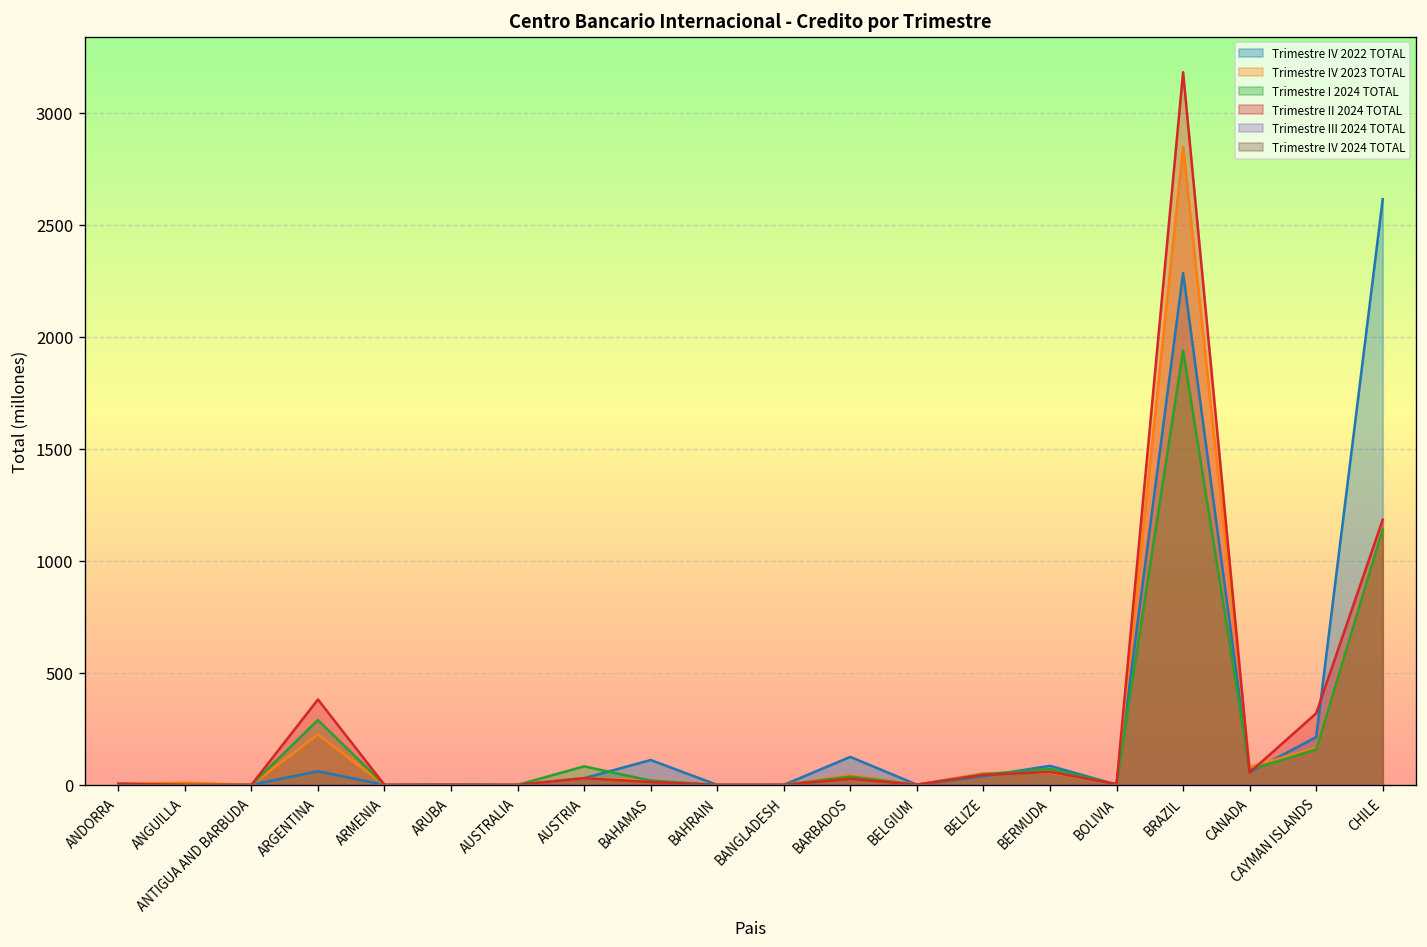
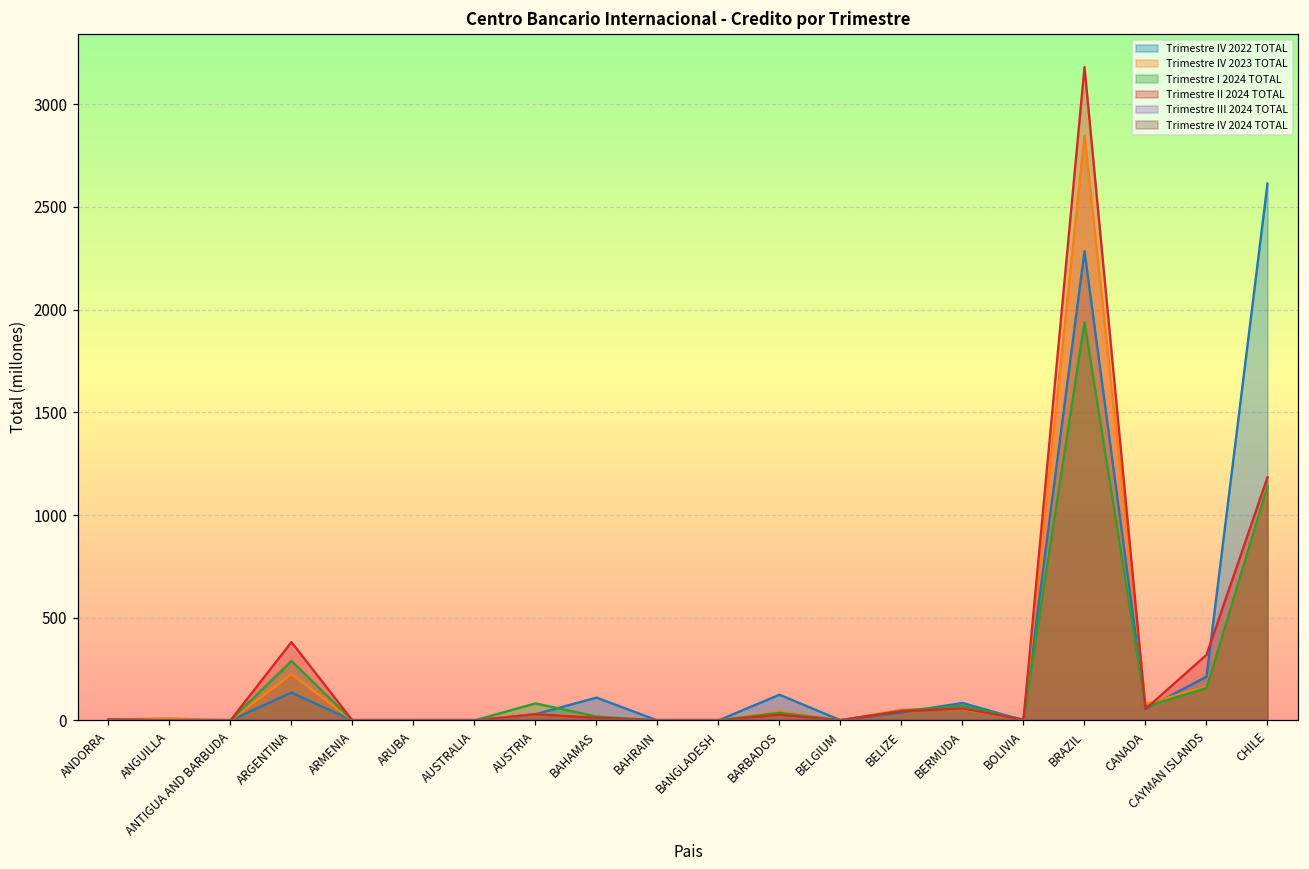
Trimestre IV 2022 TOTAL, ARGENTINA: 60 -> 140
